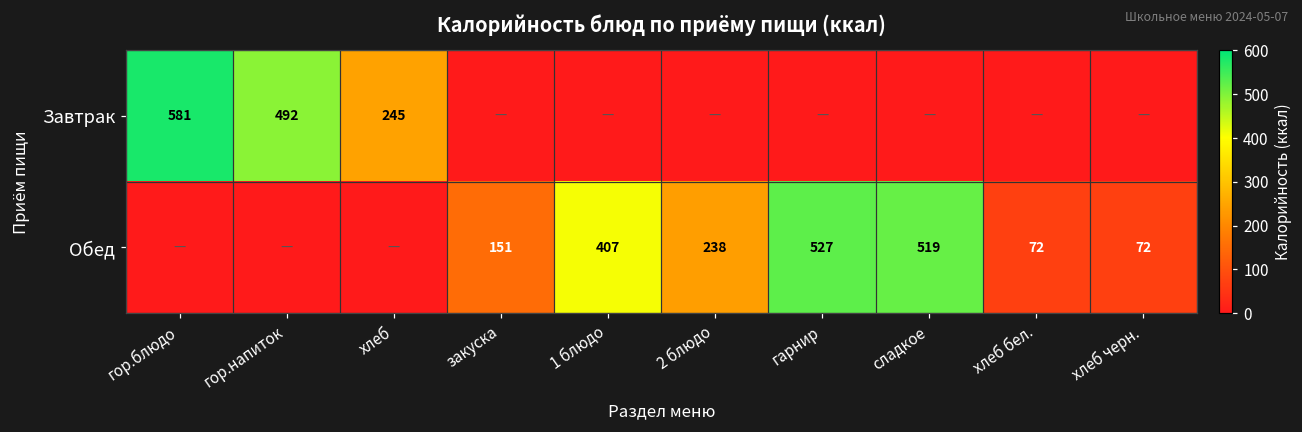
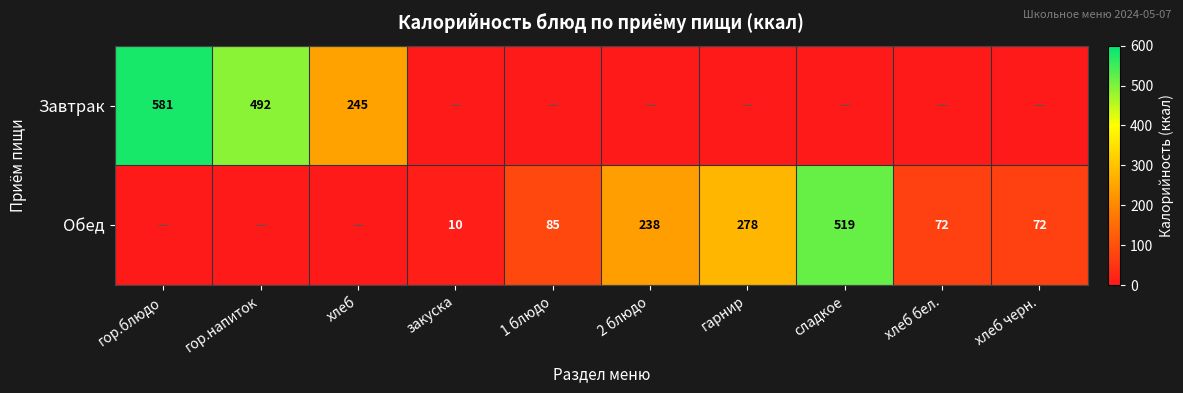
Обед, закуска: 151 -> 10
Обед, 1 блюдо: 407 -> 85
Обед, гарнир: 527 -> 278
